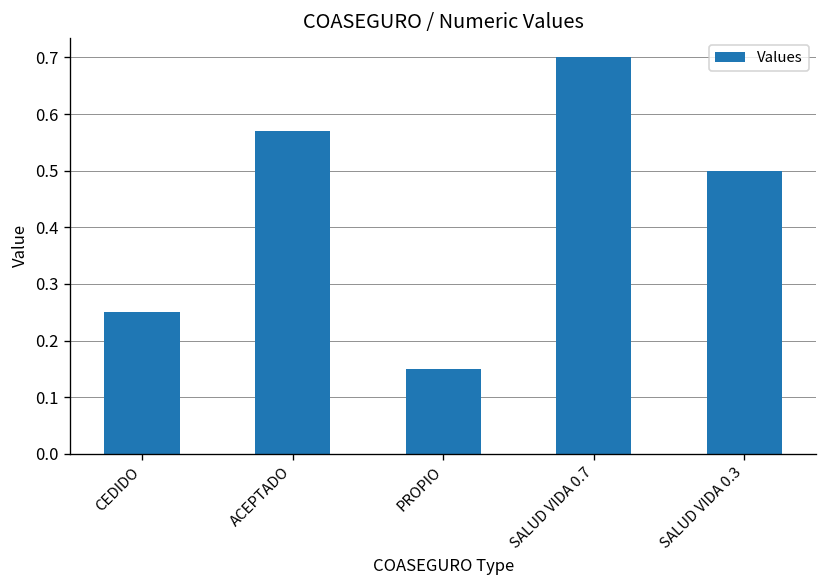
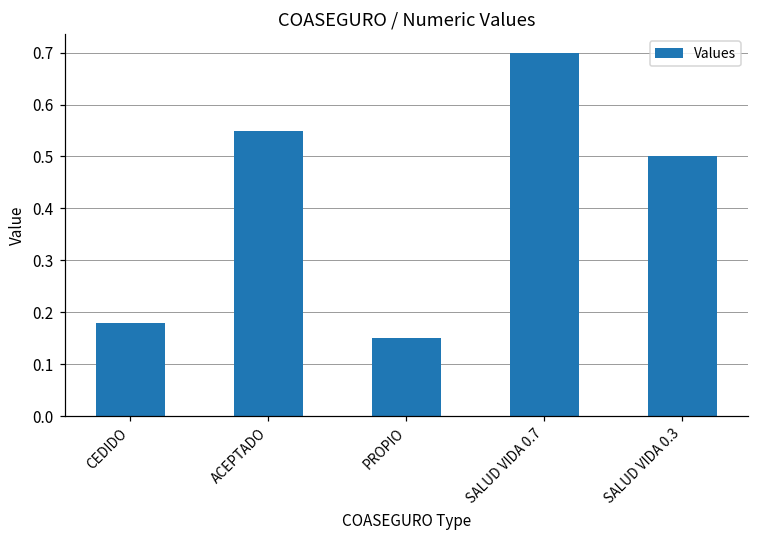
CEDIDO: 0.25 -> 0.18
ACEPTADO: 0.57 -> 0.55
